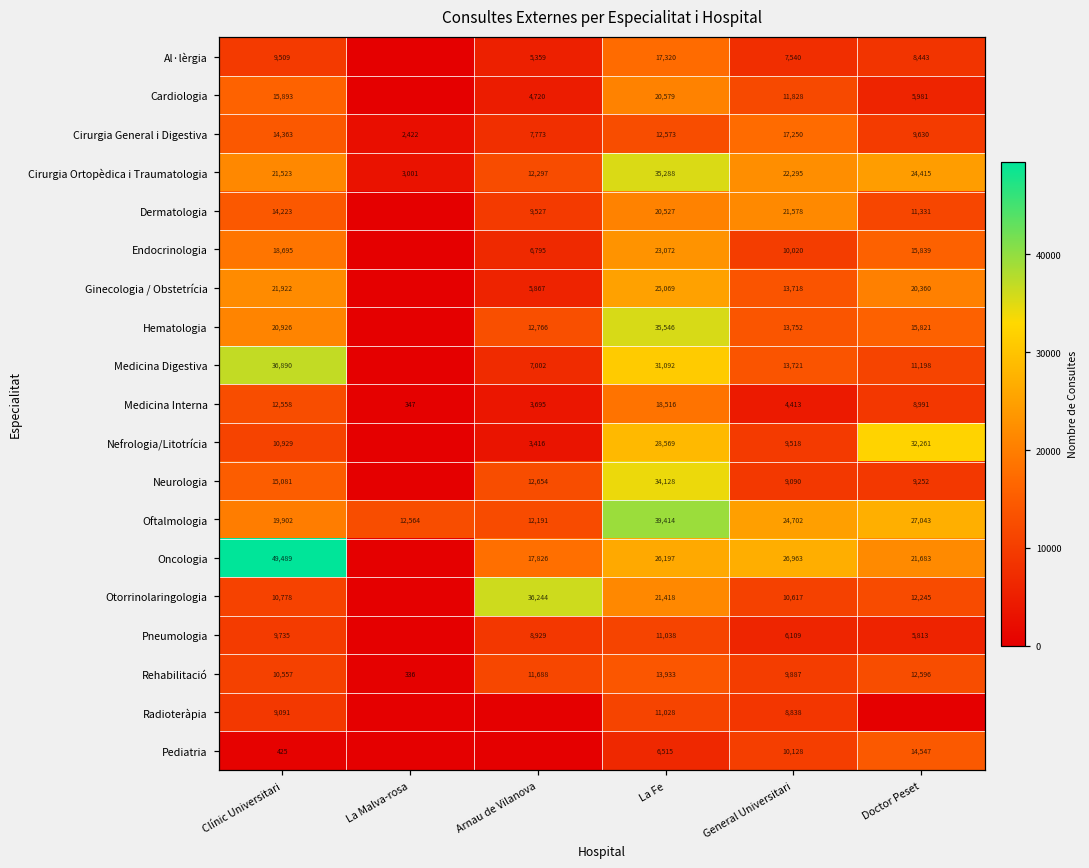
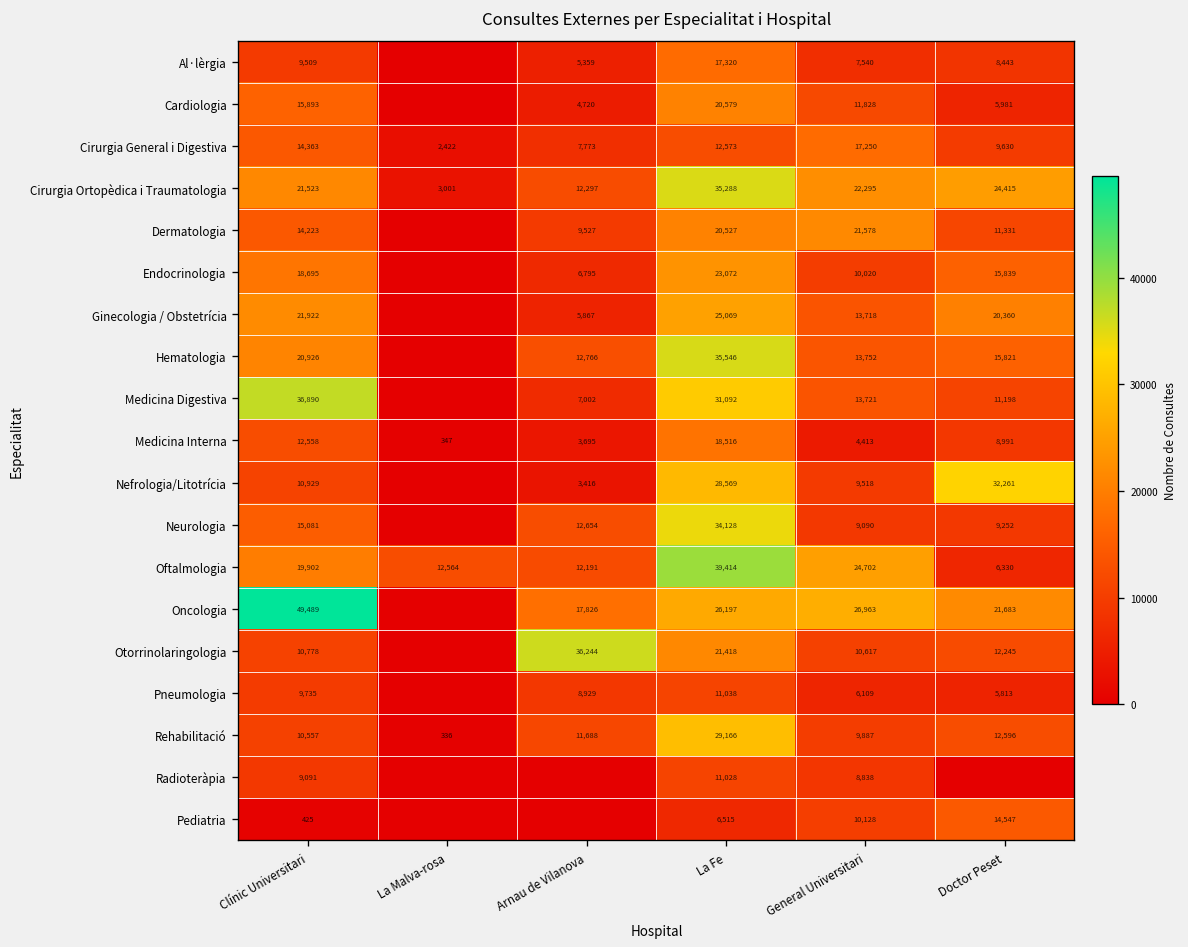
Oftalmologia, Doctor Peset: 27,043 -> 6,330
Rehabilitació, La Fe: 13,933 -> 29,166
